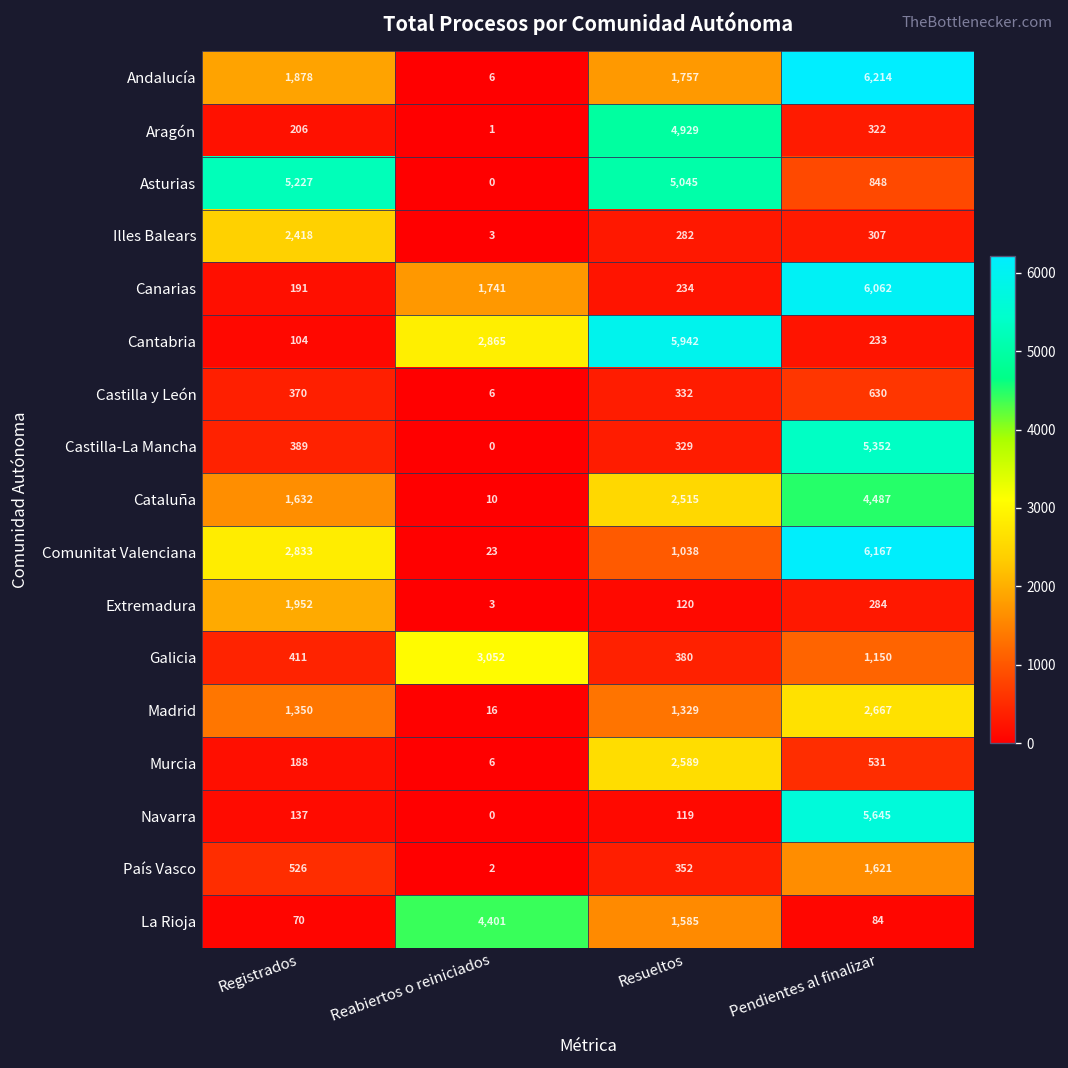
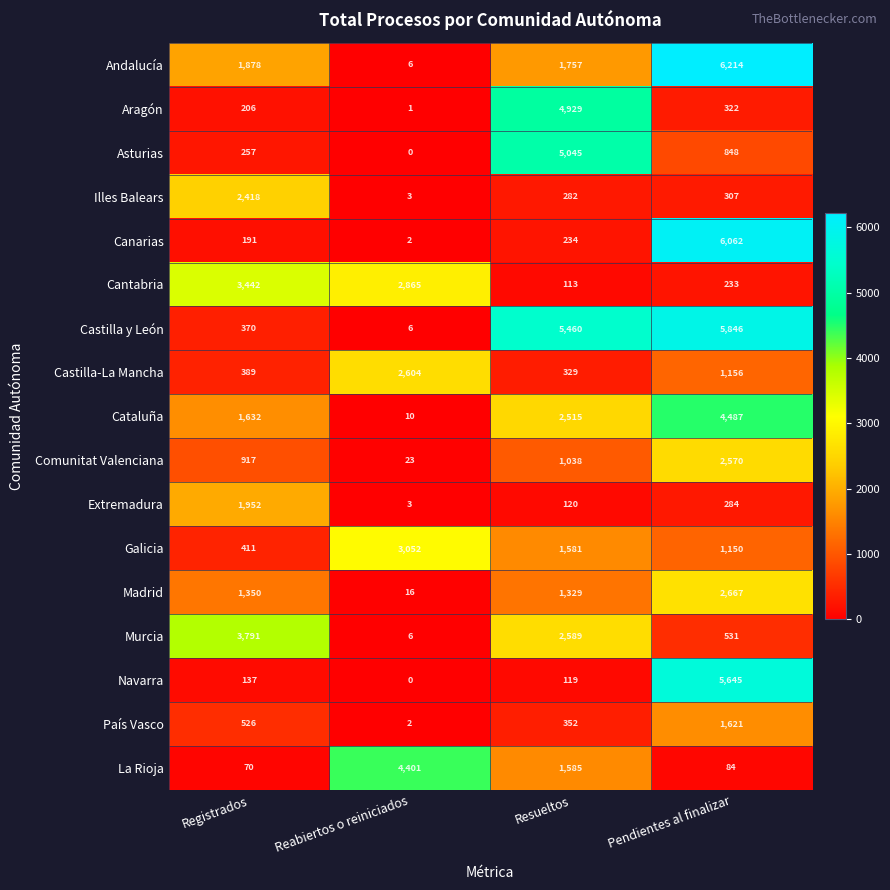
Asturias, Registrados: 5,227 -> 257
Canarias, Reabiertos o reiniciados: 1,741 -> 2
Cantabria, Registrados: 104 -> 3,442
Cantabria, Resueltos: 5,942 -> 113
Castilla y León, Resueltos: 332 -> 5,460
Castilla y León, Pendientes al finalizar: 630 -> 5,846
Castilla-La Mancha, Reabiertos o reiniciados: 0 -> 2,604
Castilla-La Mancha, Pendientes al finalizar: 5,352 -> 1,156
Comunitat Valenciana, Registrados: 2,833 -> 917
Comunitat Valenciana, Pendientes al finalizar: 6,167 -> 2,570
Galicia, Resueltos: 380 -> 1,581
Murcia, Registrados: 188 -> 3,791
